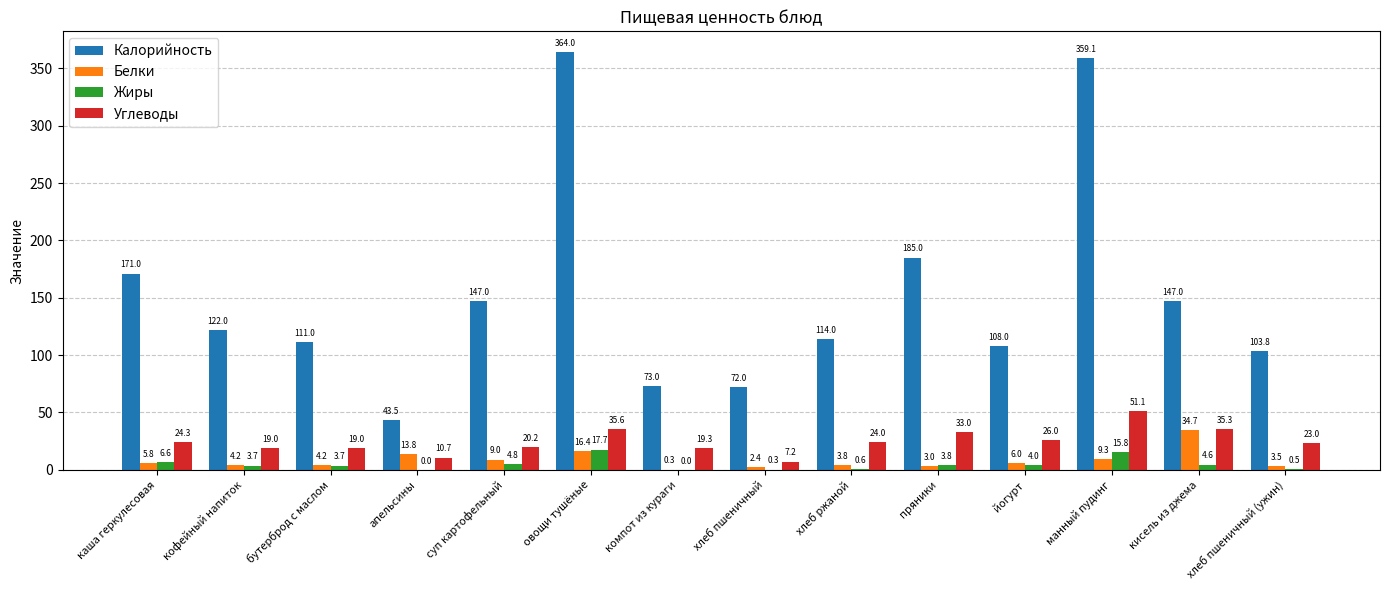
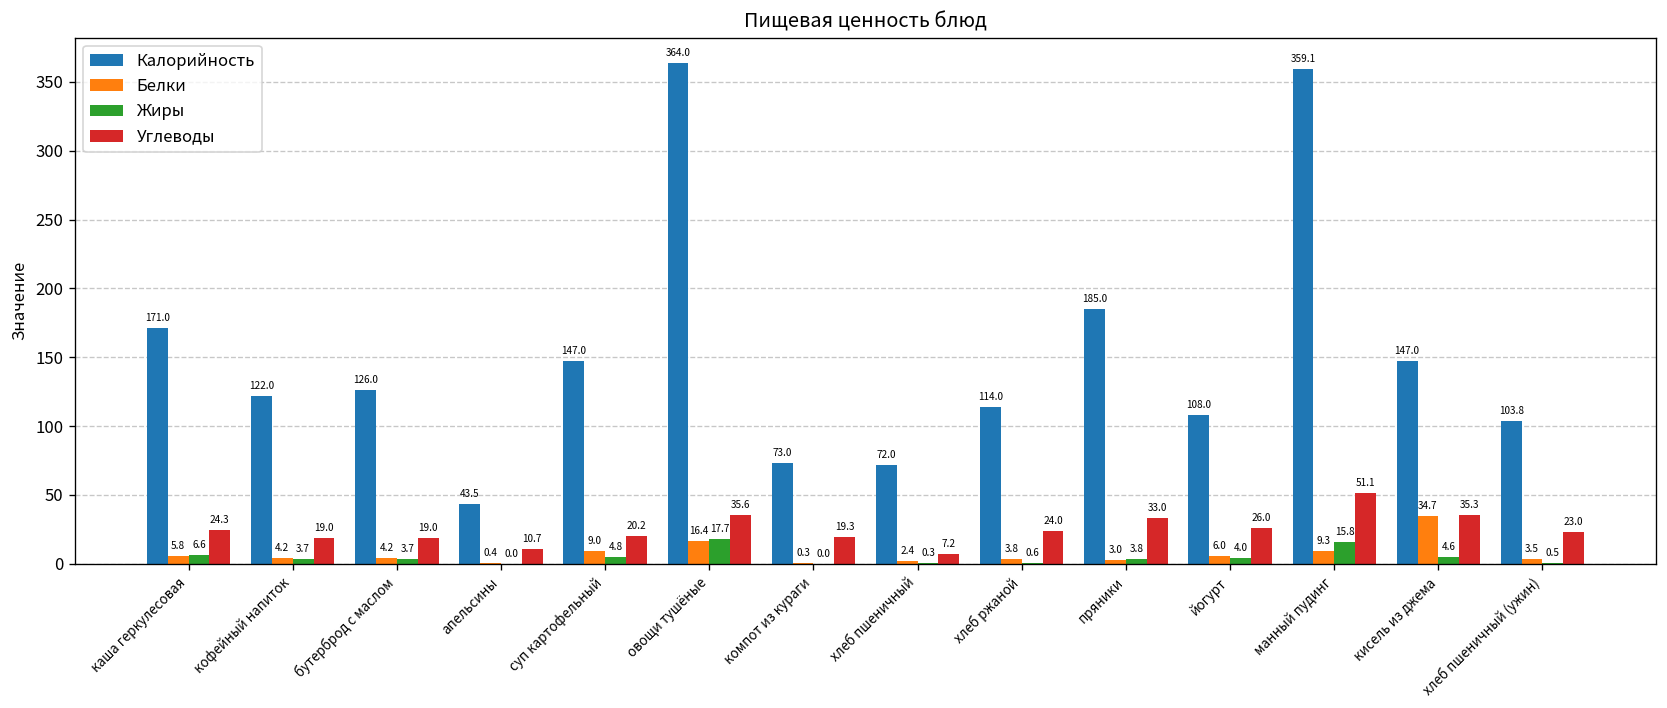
Калорийность, бутерброд с маслом: 111.0 -> 126.0
Белки, апельсины: 13.8 -> 0.4
